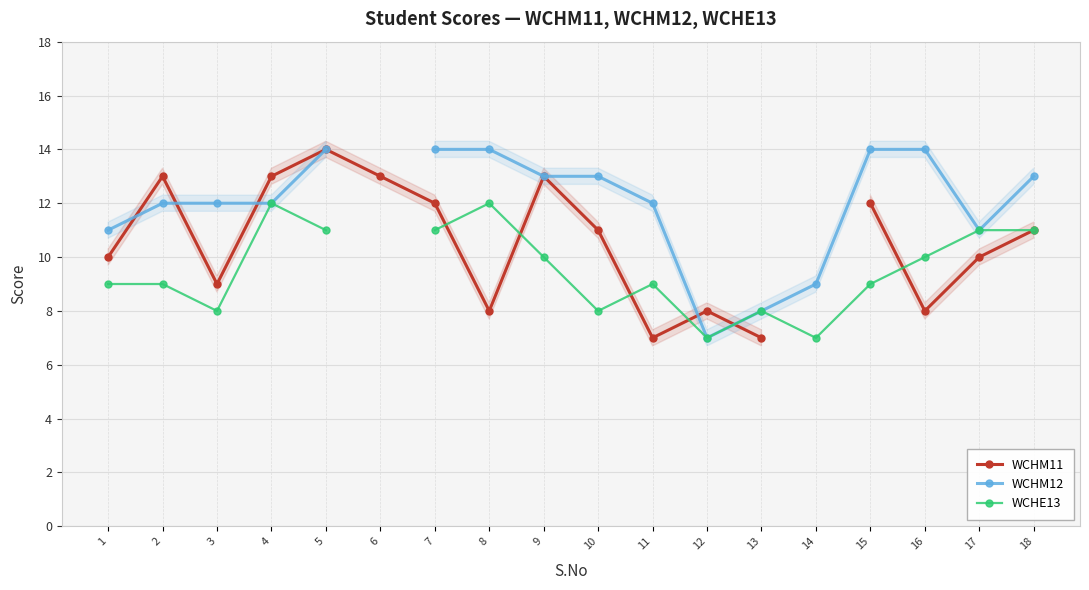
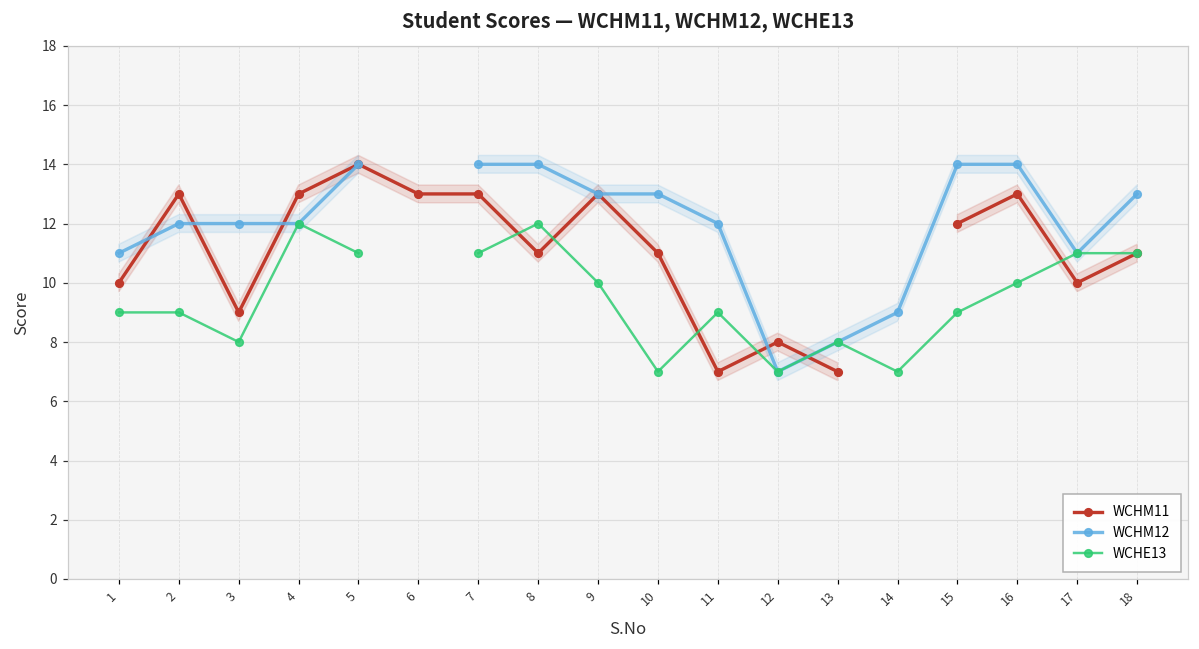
WCHM11, 7: 12 -> 13
WCHM11, 8: 8 -> 11
WCHE13, 10: 8 -> 7
WCHM11, 16: 8 -> 13
